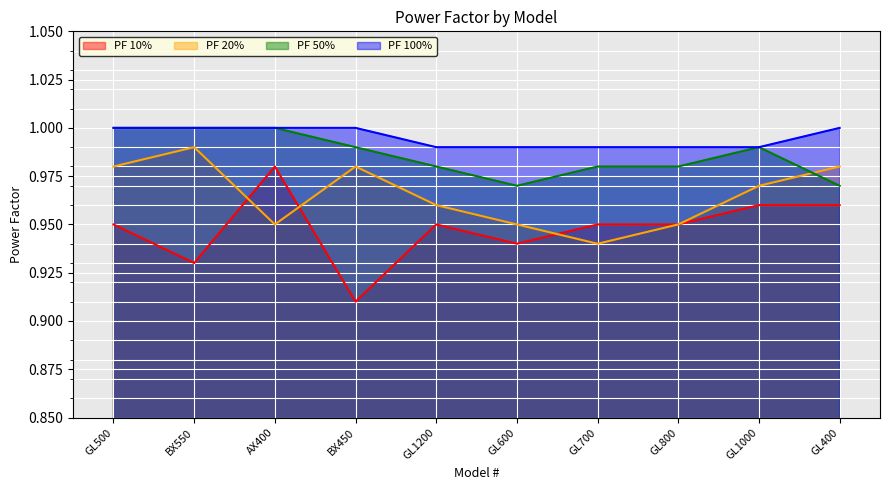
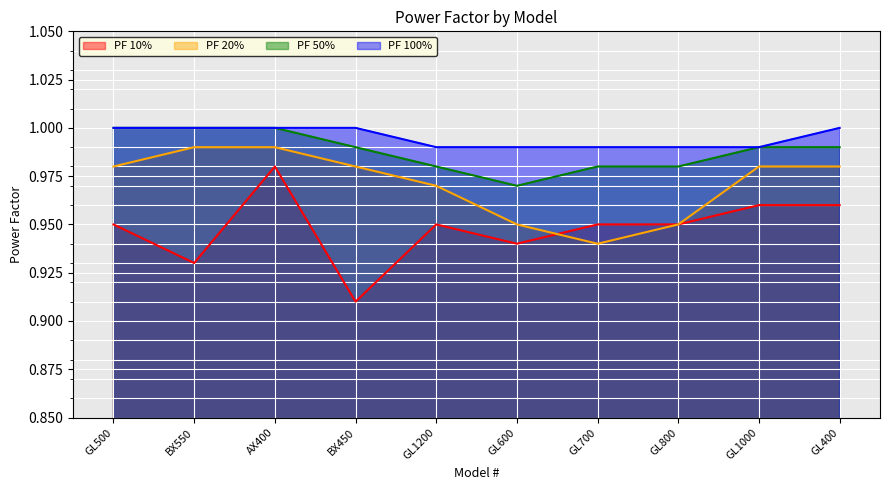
PF 20%, AX400: 0.95 -> 0.99
PF 20%, GL1200: 0.96 -> 0.97
PF 20%, GL1000: 0.97 -> 0.98
PF 50%, GL400: 0.97 -> 0.99
